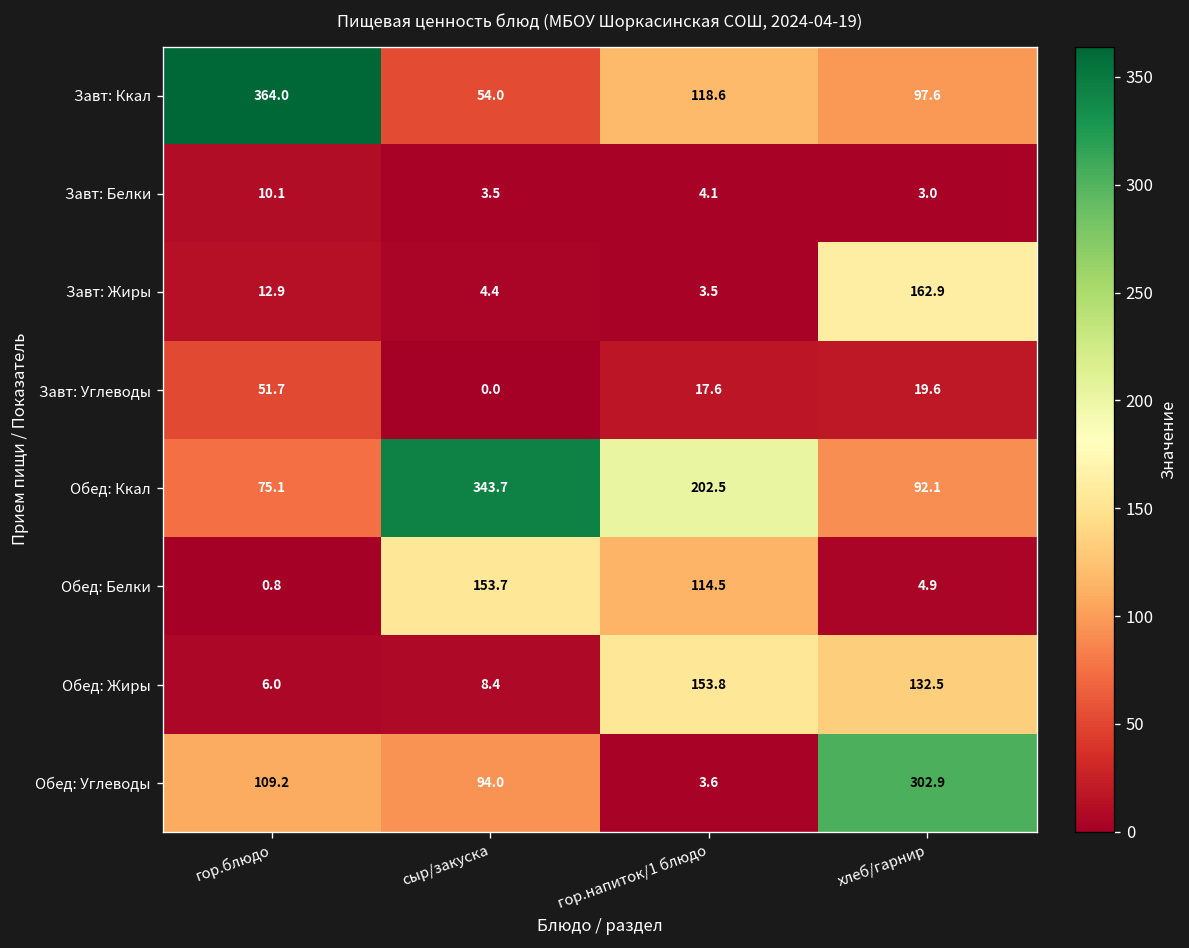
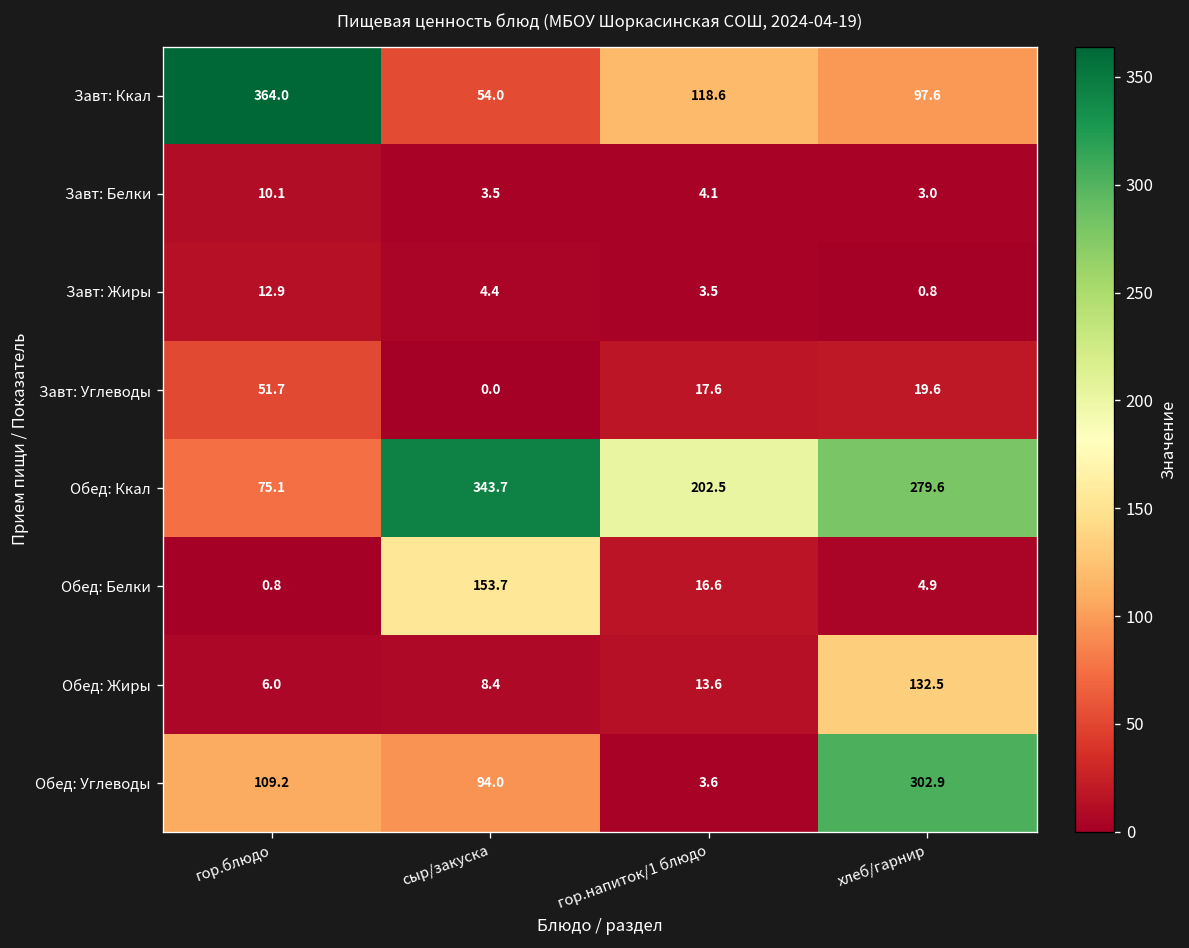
Завт: Жиры, хлеб/гарнир: 162.9 -> 0.8
Обед: Ккал, хлеб/гарнир: 92.1 -> 279.6
Обед: Белки, гор.напиток/1 блюдо: 114.5 -> 16.6
Обед: Жиры, гор.напиток/1 блюдо: 153.8 -> 13.6
